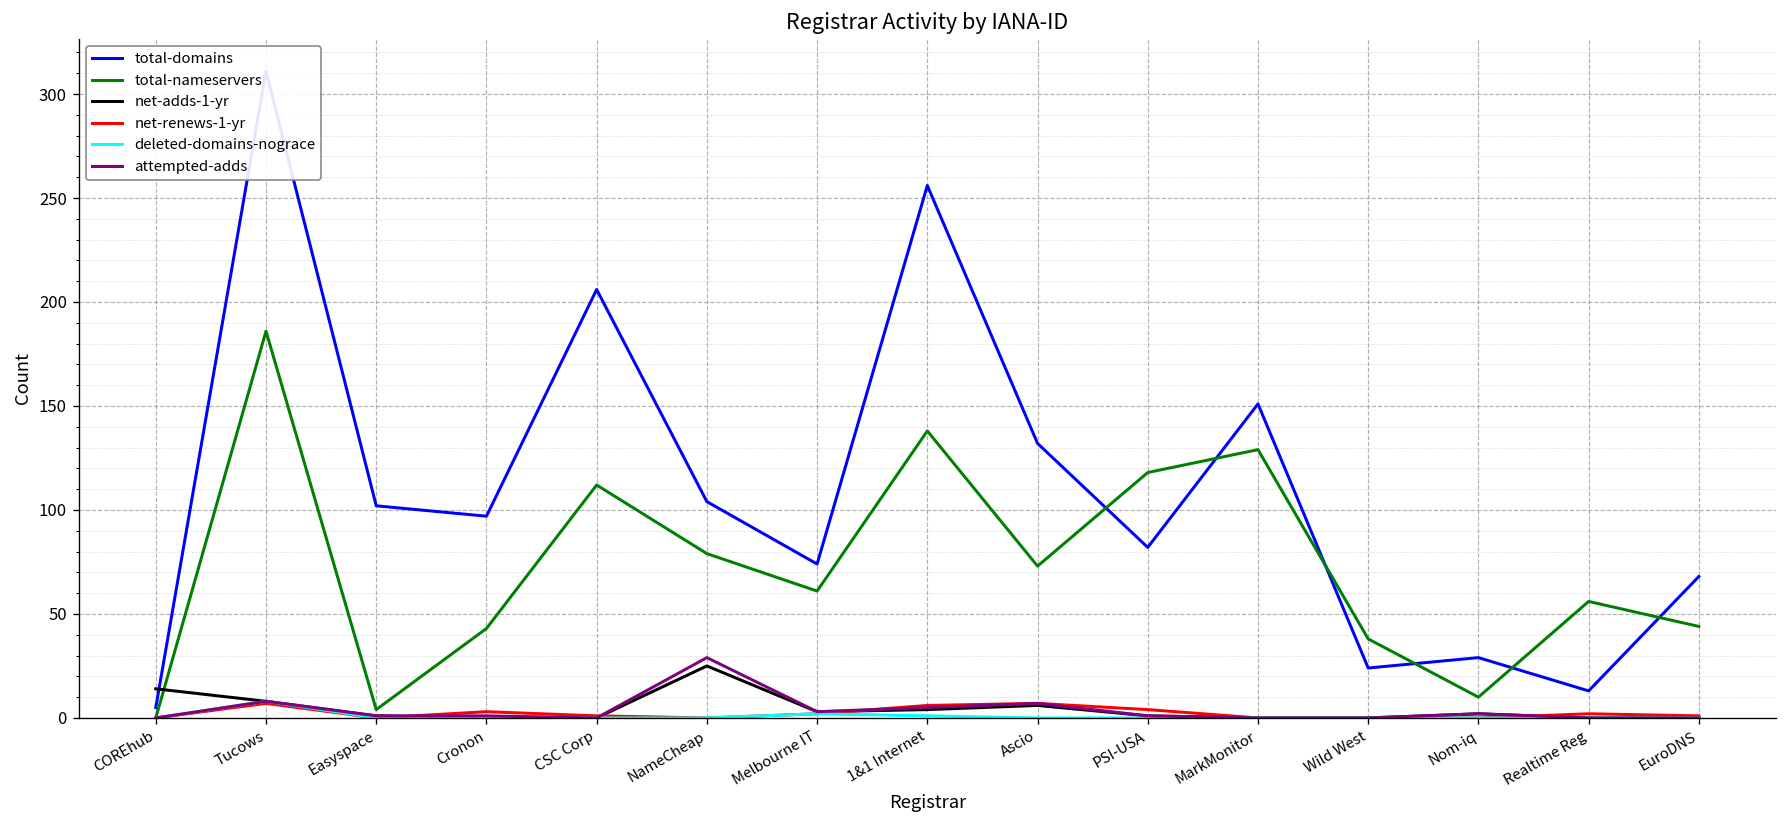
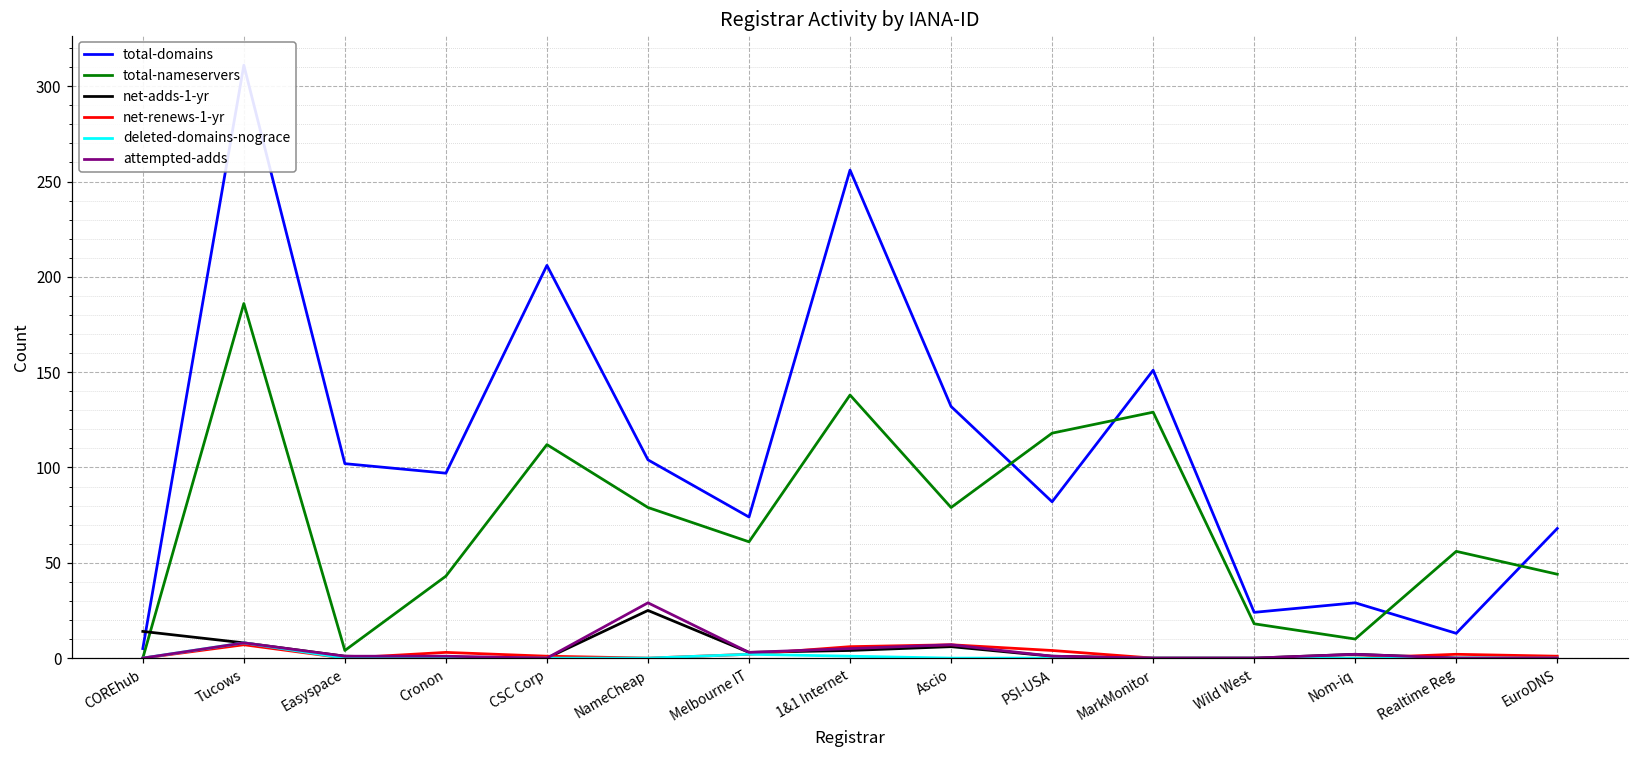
total-nameservers, Ascio: 73 -> 79
total-nameservers, Wild West: 38 -> 18
